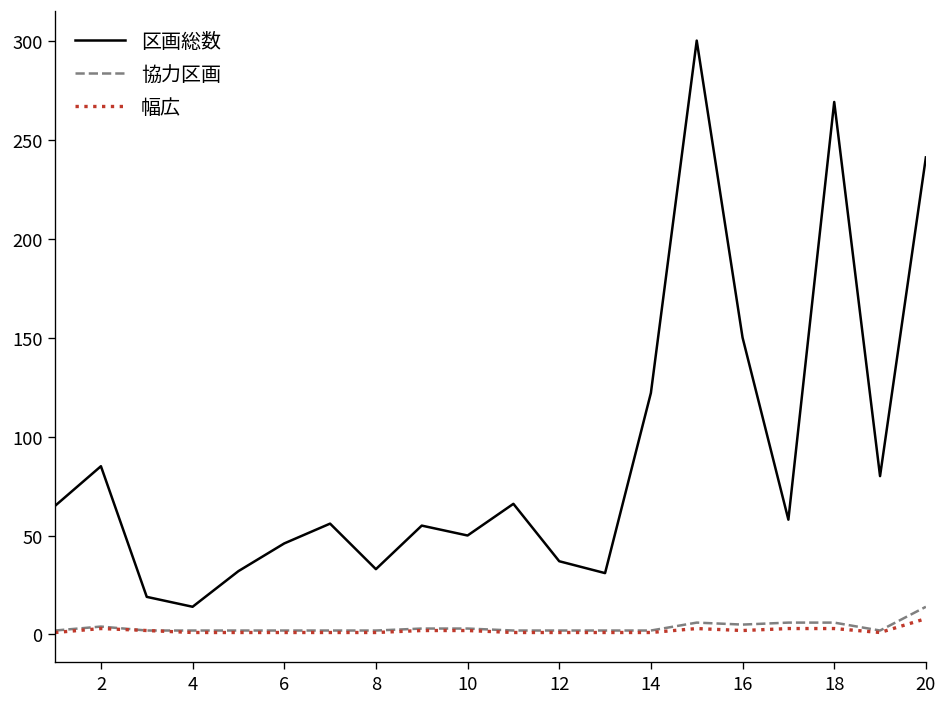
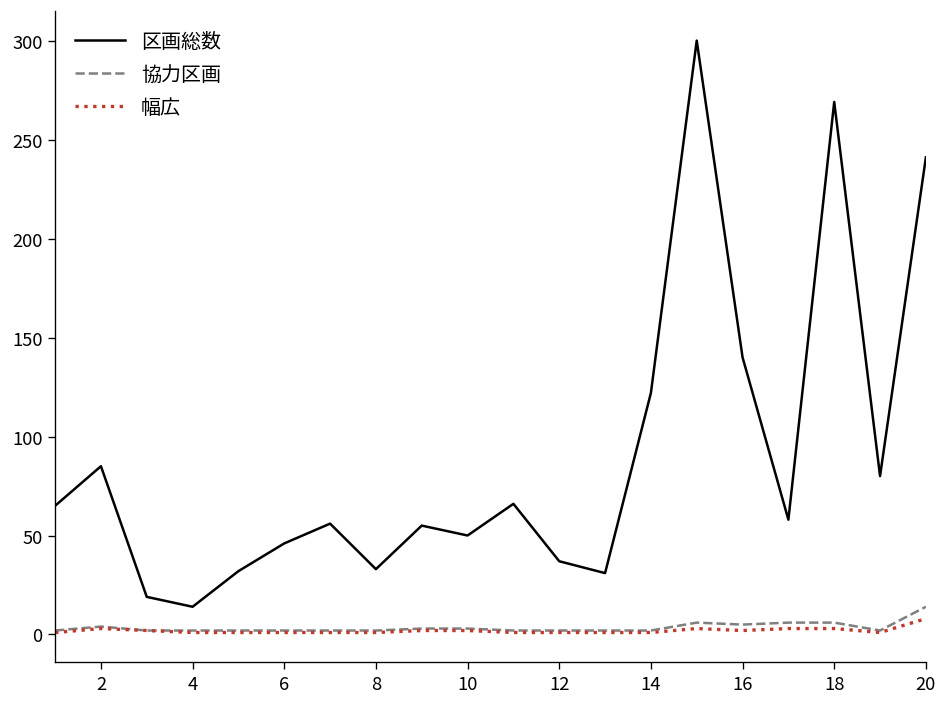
区画総数, 16: 150 -> 140
